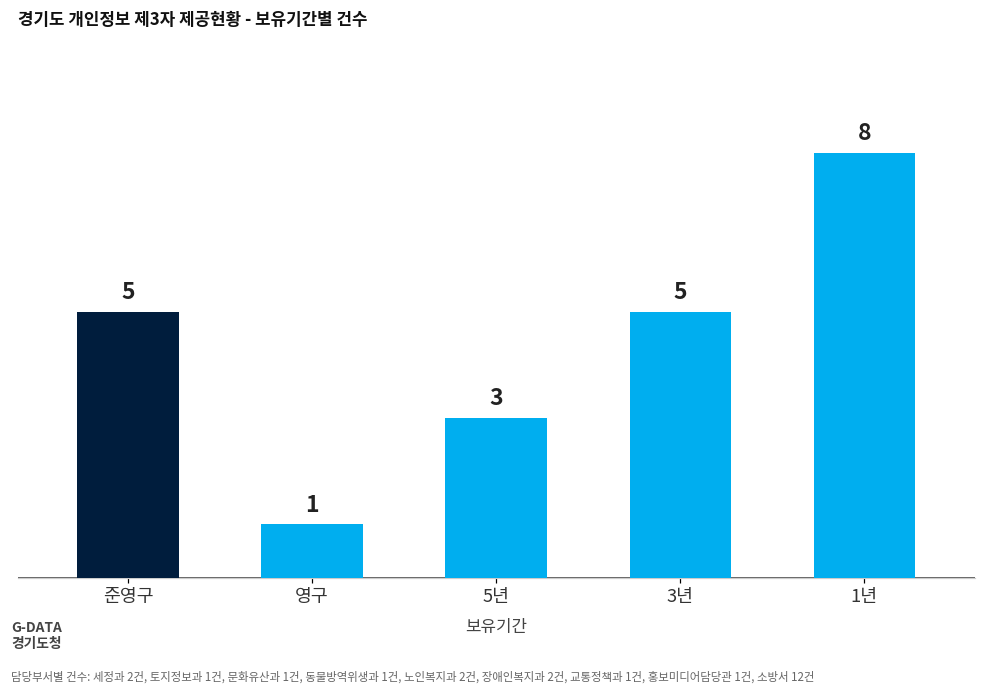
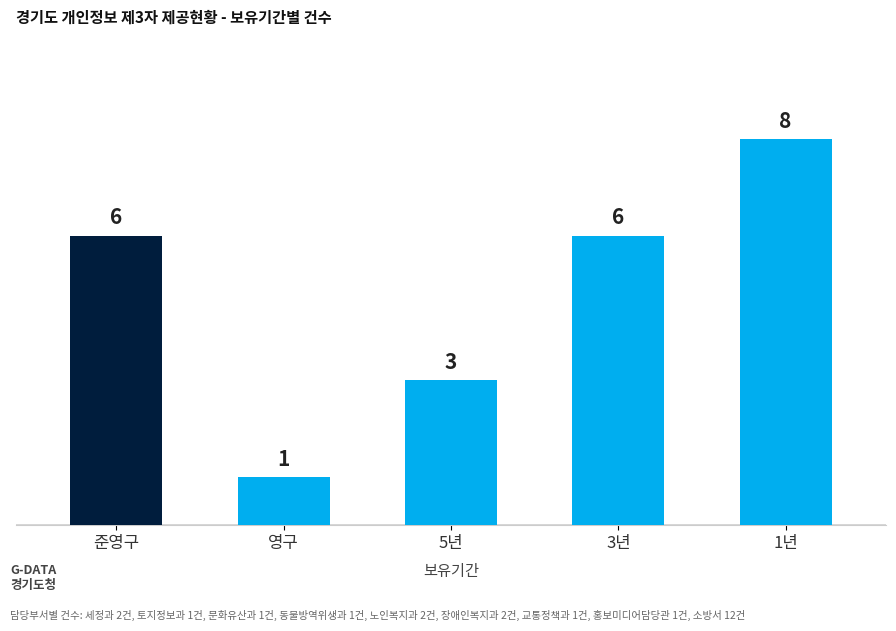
준영구: 5 -> 6
3년: 5 -> 6
